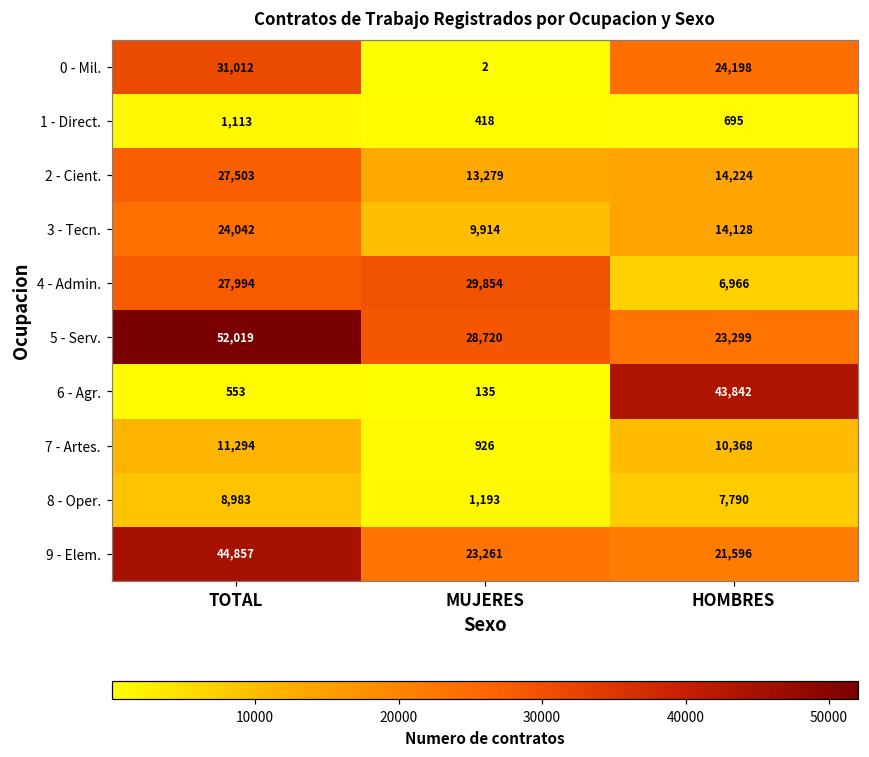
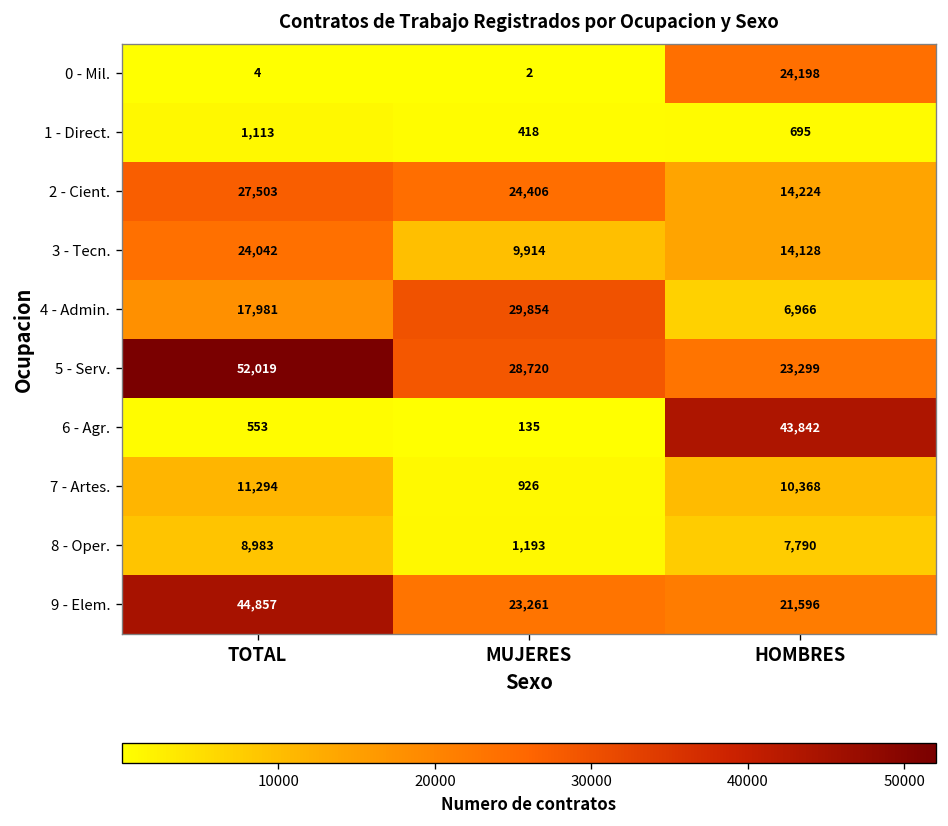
0 - Mil., TOTAL: 31,012 -> 4
2 - Cient., MUJERES: 13,279 -> 24,406
4 - Admin., TOTAL: 27,994 -> 17,981
